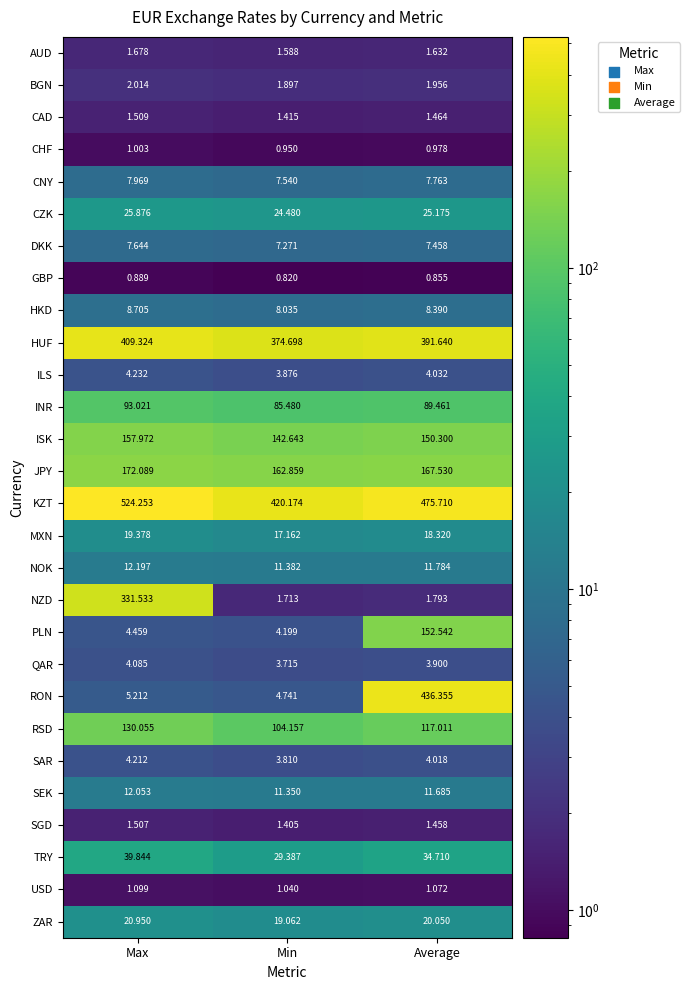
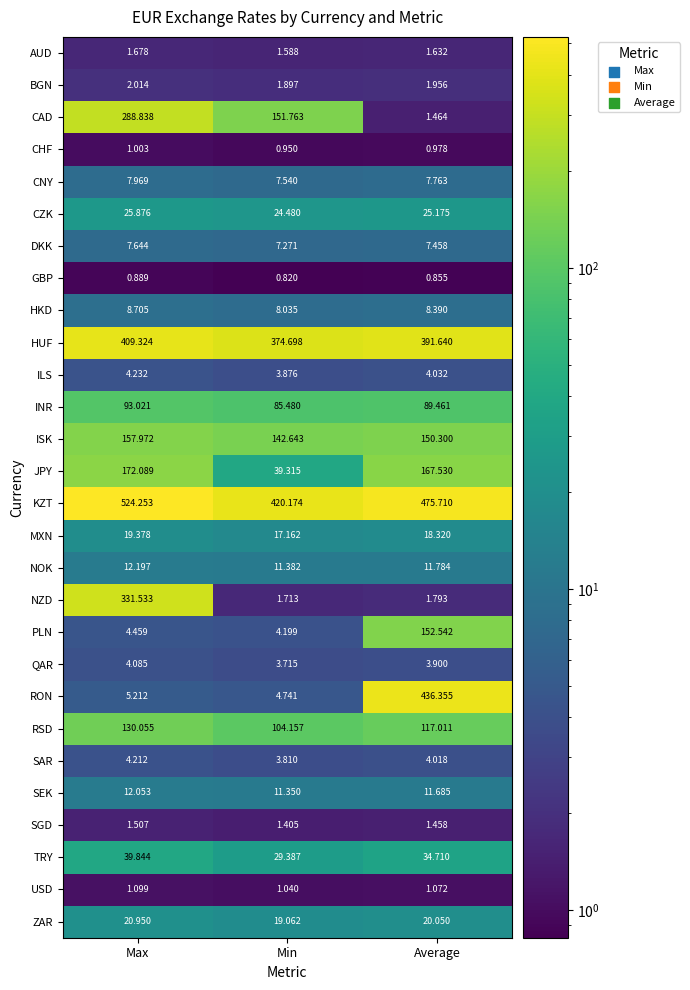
CAD, Max: 1.509 -> 288.838
CAD, Min: 1.415 -> 151.763
JPY, Min: 162.859 -> 39.315
